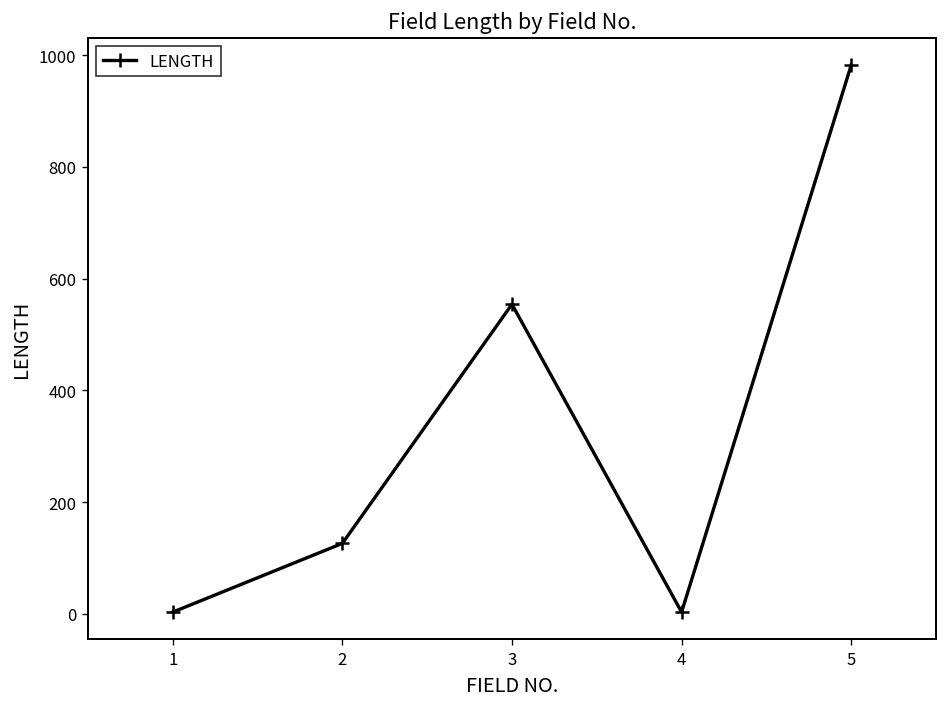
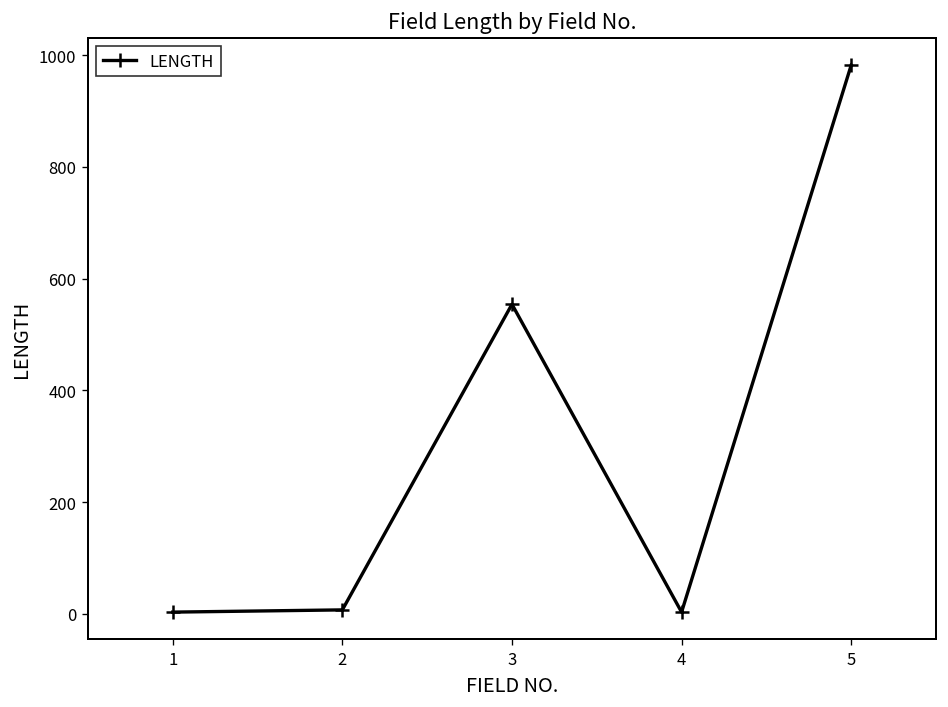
2: 130 -> 10
